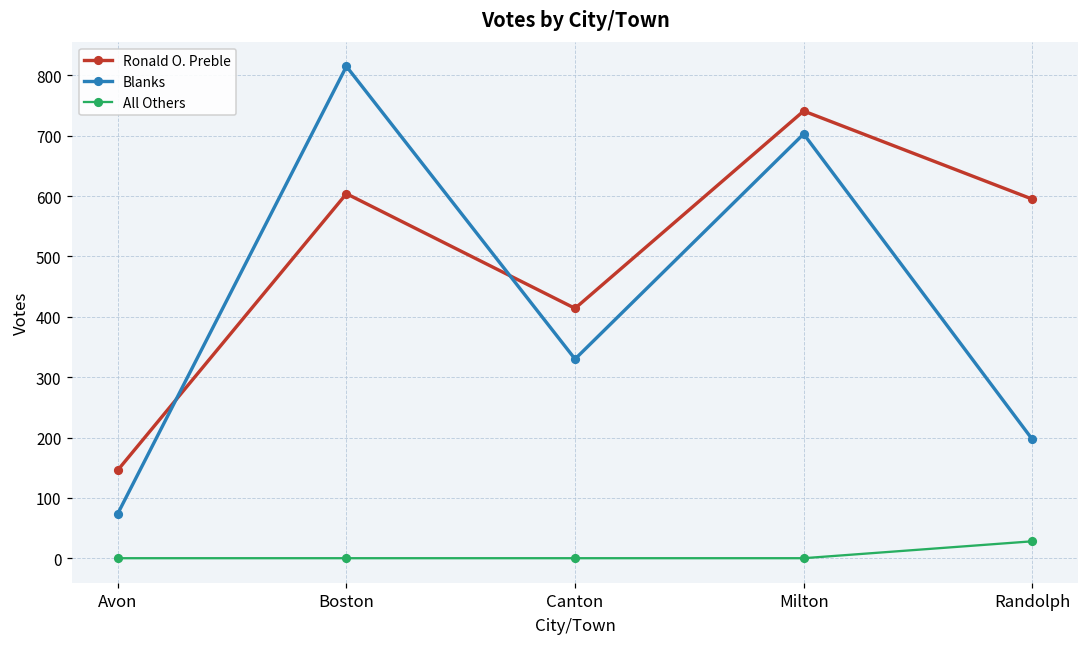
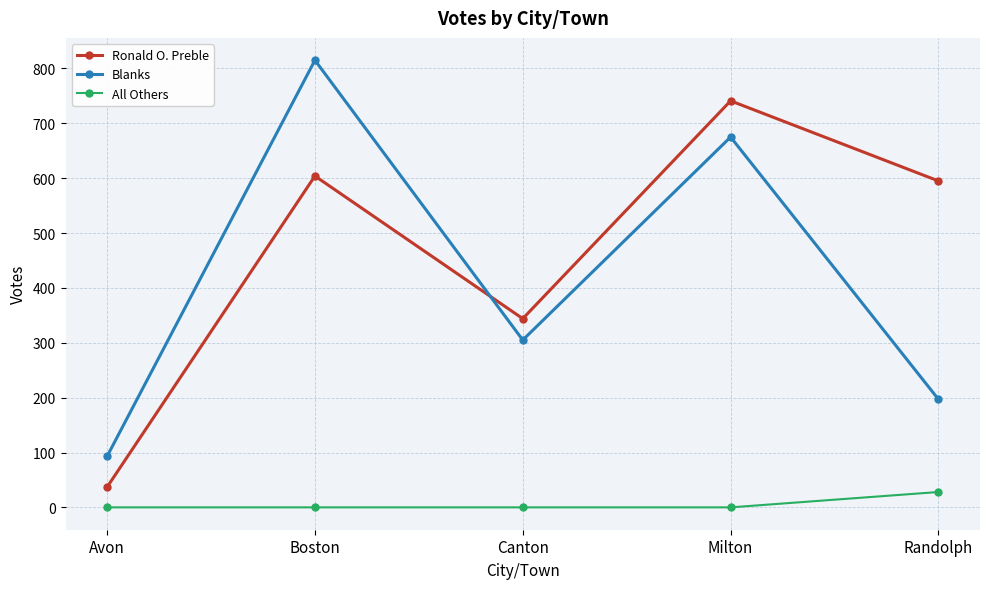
Ronald O. Preble, Avon: 150 -> 40
Blanks, Avon: 70 -> 90
Ronald O. Preble, Canton: 410 -> 340
Blanks, Canton: 330 -> 310
Blanks, Milton: 700 -> 680
